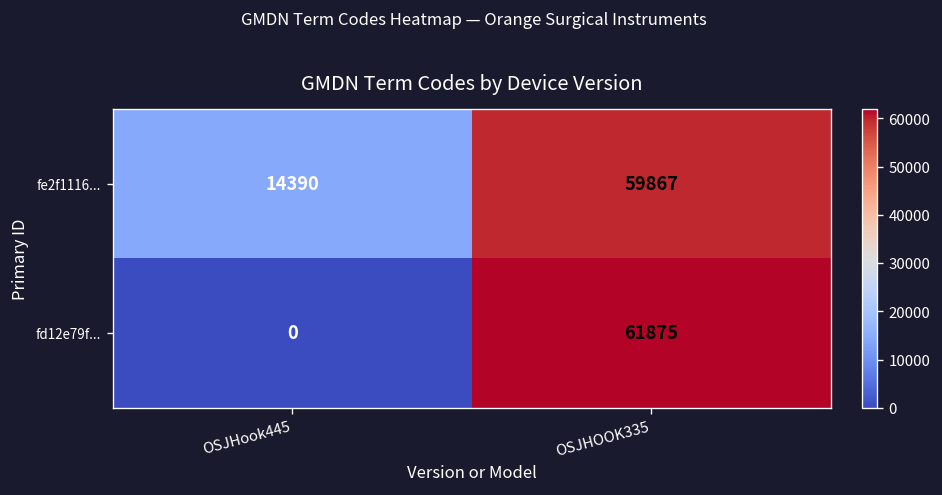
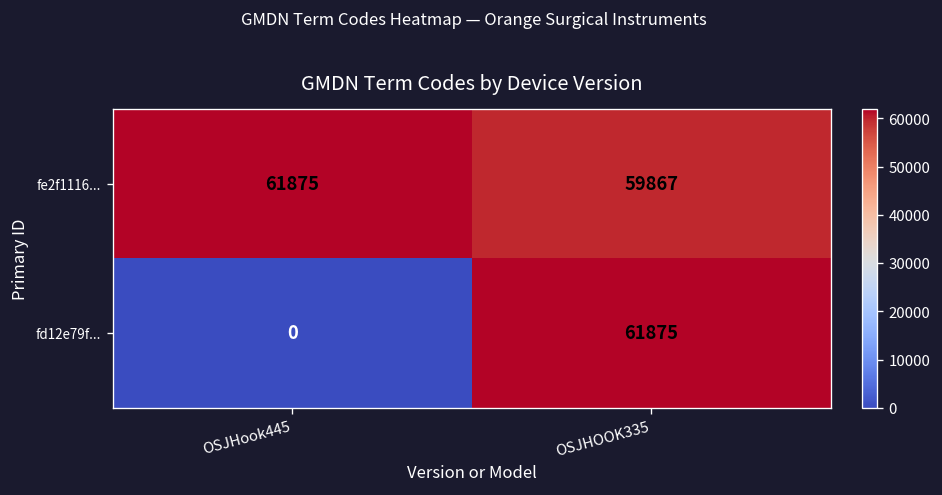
fe2f1116..., OSJHook445: 14390 -> 61875
